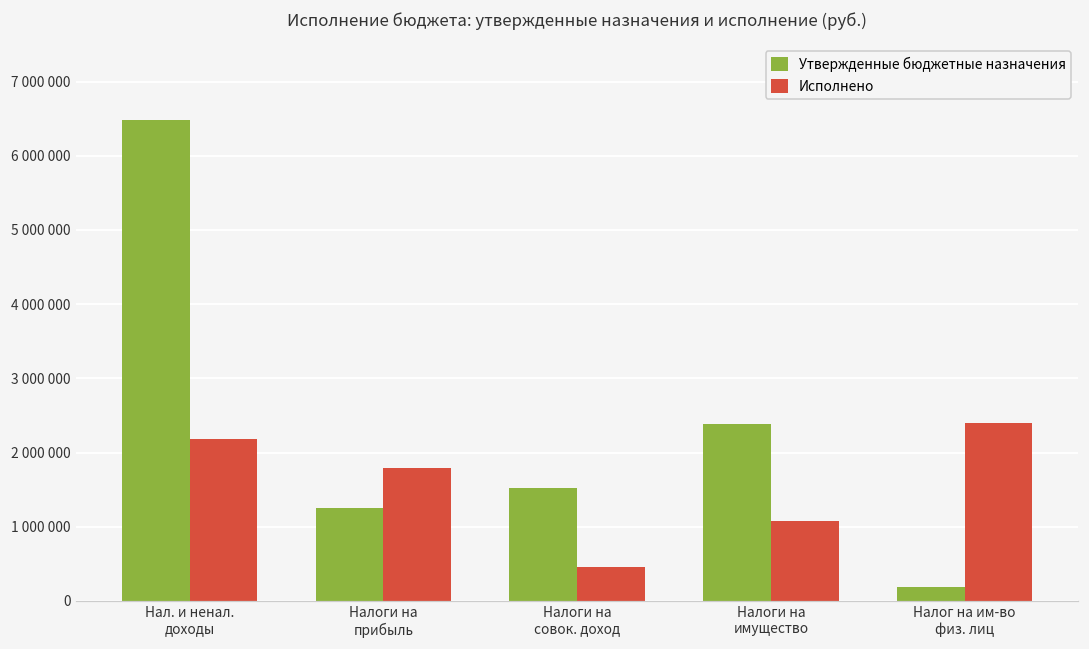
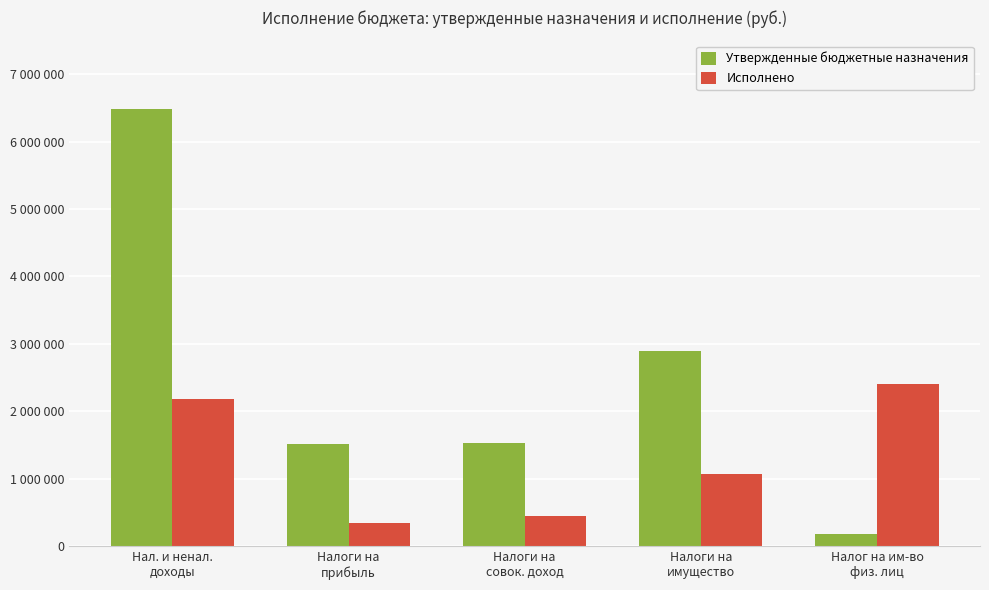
Утвержденные бюджетные назначения, Налоги на прибыль: 1200000 -> 1500000
Исполнено, Налоги на прибыль: 1800000 -> 400000
Утвержденные бюджетные назначения, Налоги на имущество: 2400000 -> 2900000
